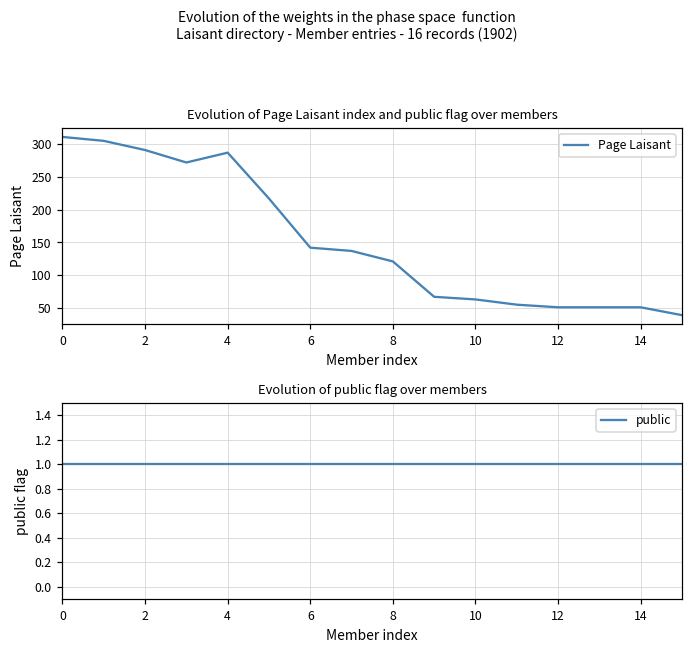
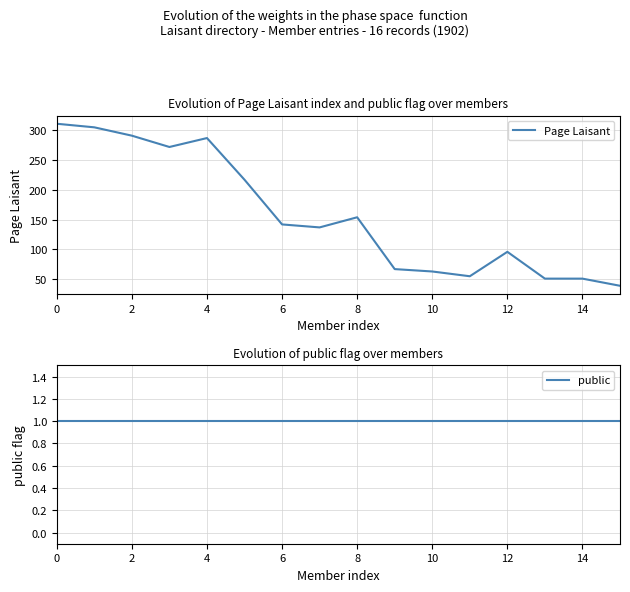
Evolution of Page Laisant index and public flag over members, 8: 120 -> 150
Evolution of Page Laisant index and public flag over members, 12: 50 -> 100
